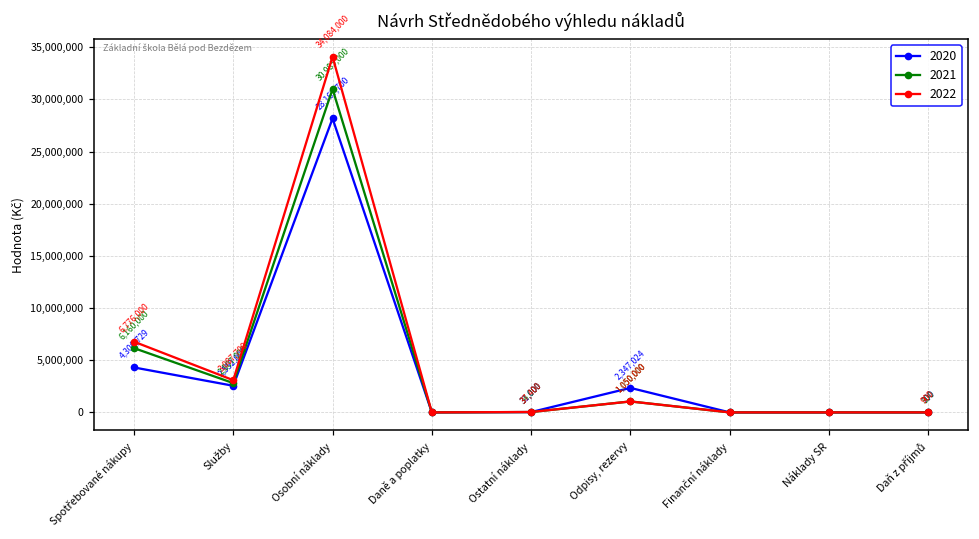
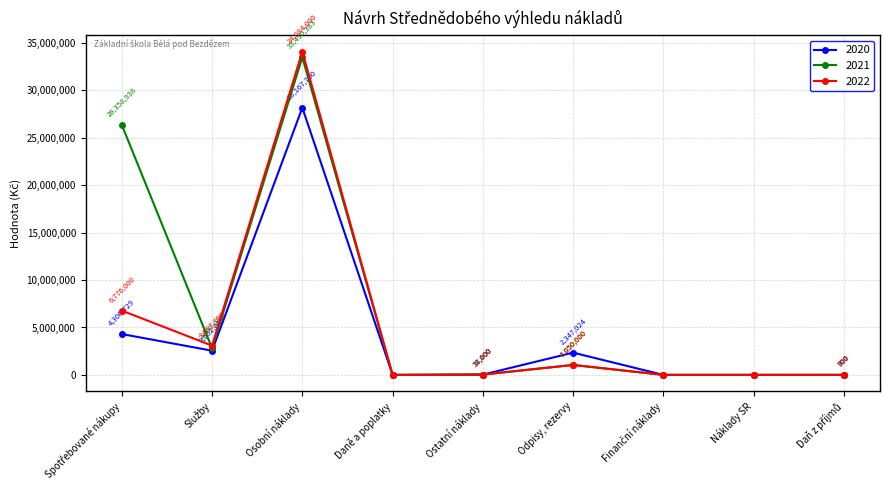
2021, Spotřebované nákupy: 6,160,000 -> 26,358,938
2021, Osobní náklady: 30,985,000 -> 33,490,383
